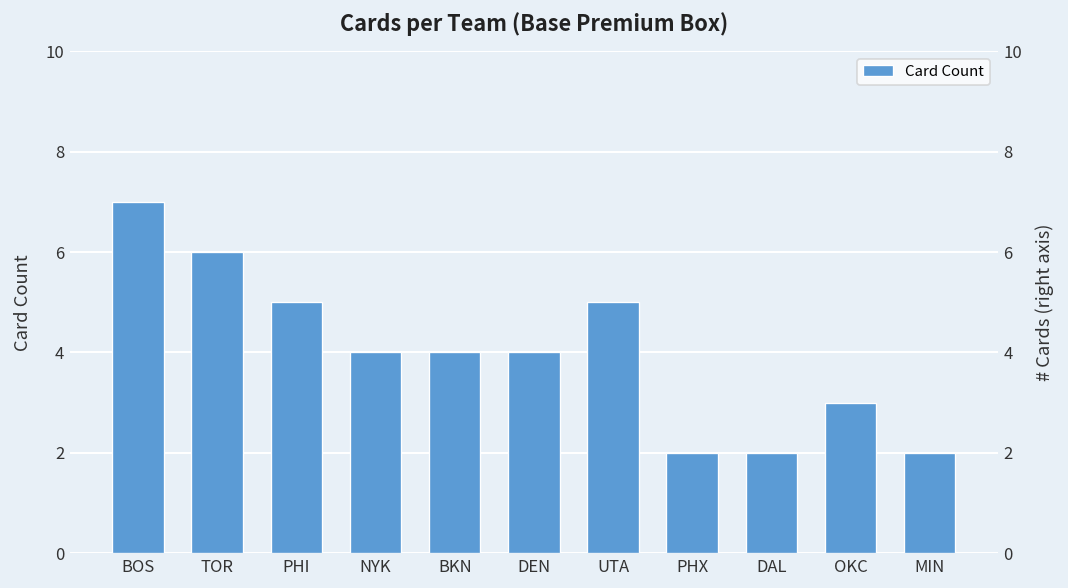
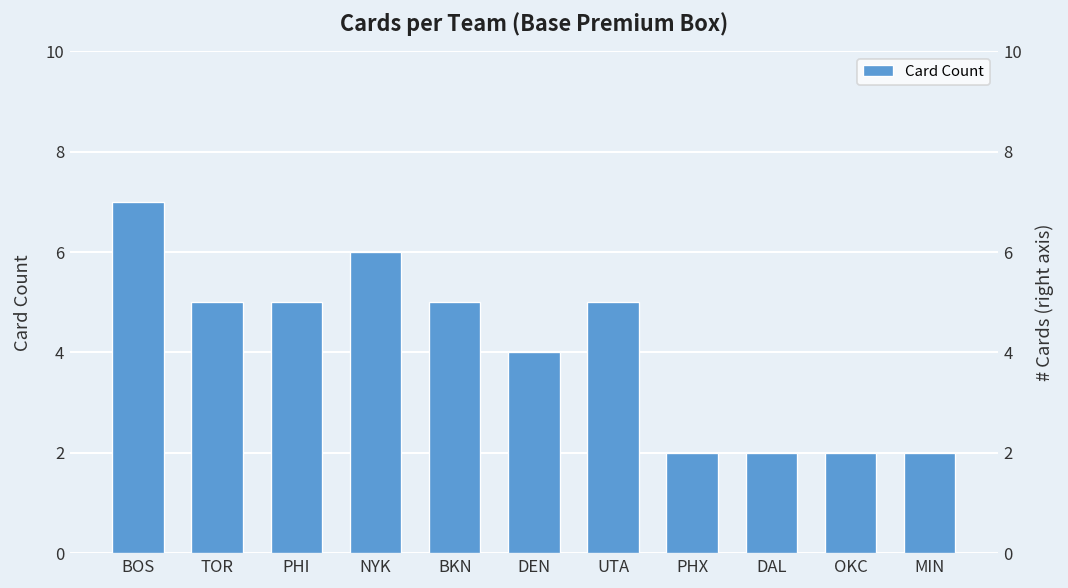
TOR: 6 -> 5
NYK: 4 -> 6
BKN: 4 -> 5
OKC: 3 -> 2
